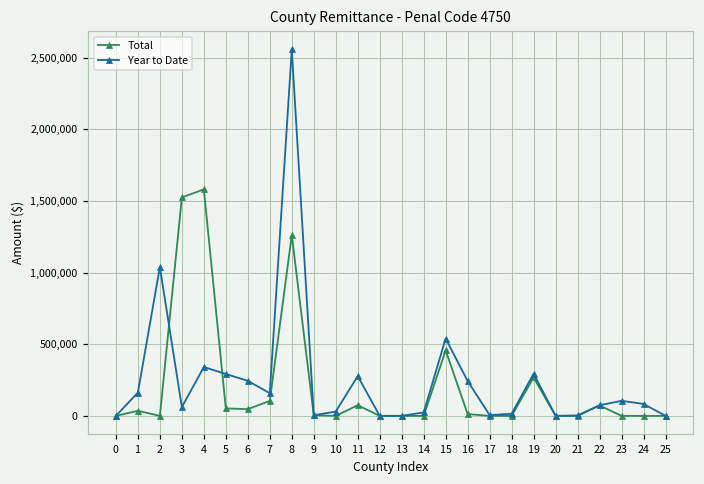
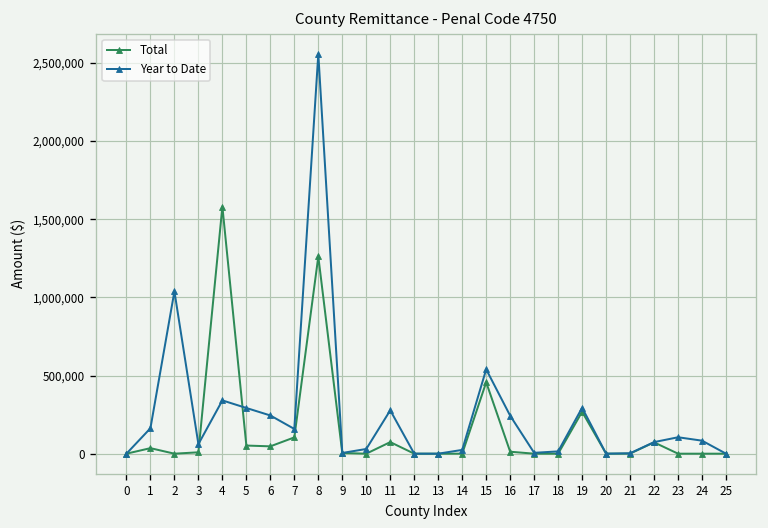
Total, 3: 1,520,000 -> 10,000
